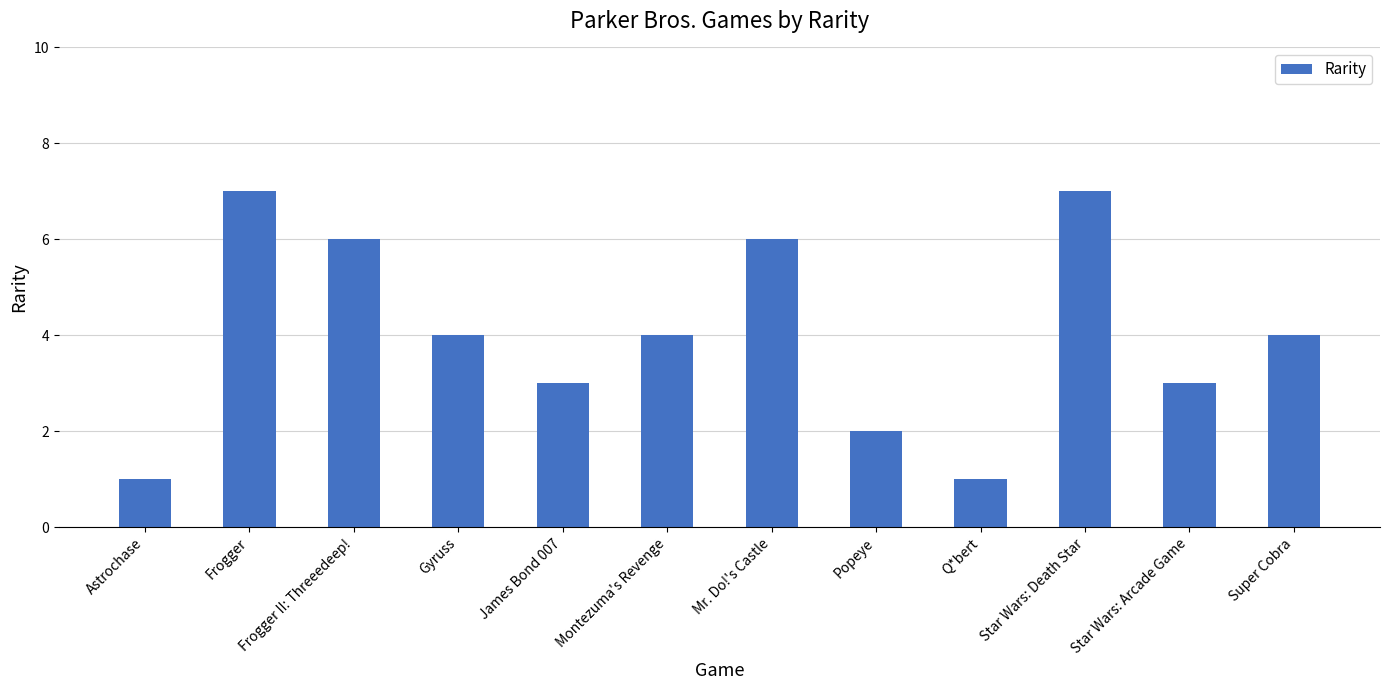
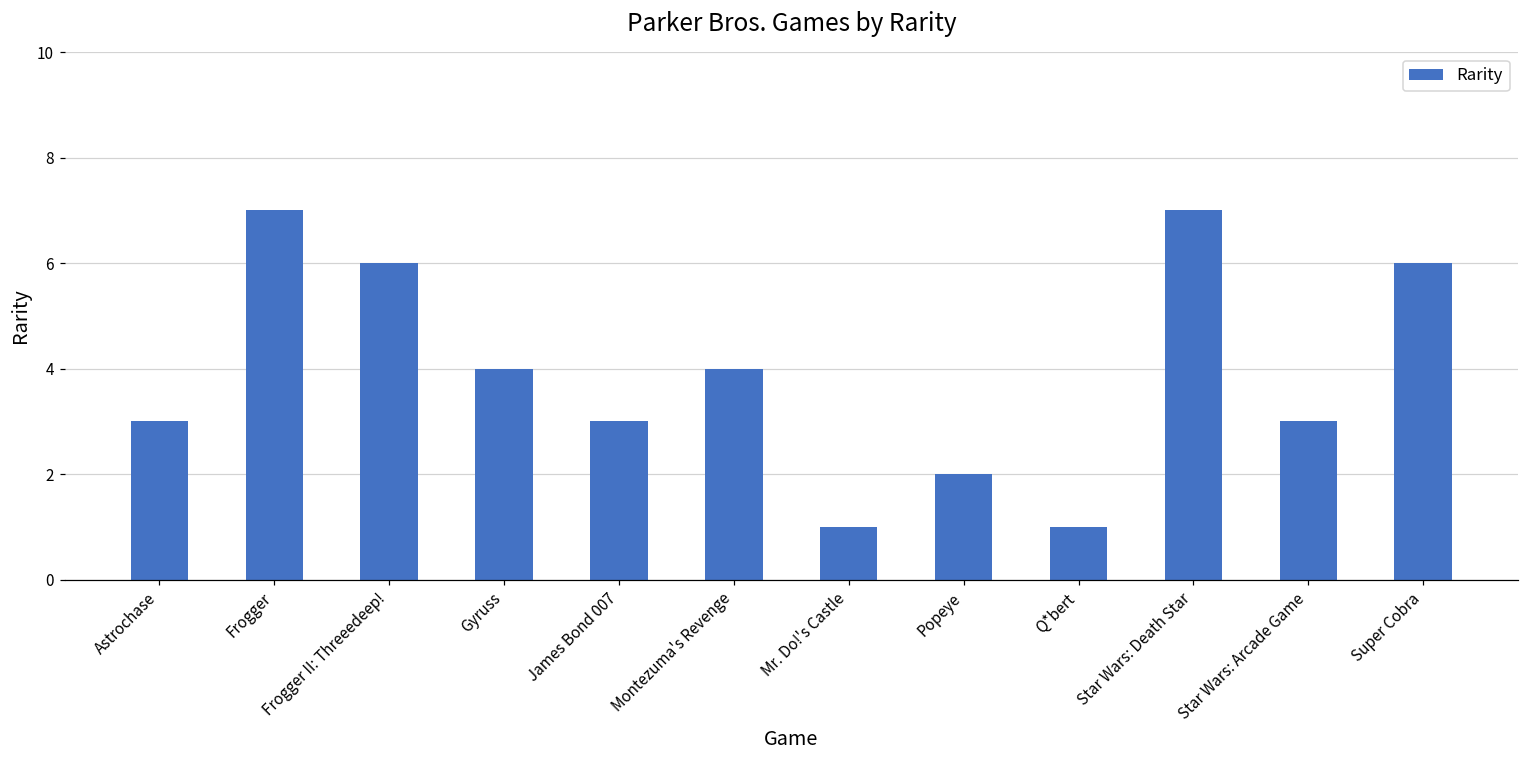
Astrochase: 1 -> 3
Mr. Do!'s Castle: 6 -> 1
Super Cobra: 4 -> 6
